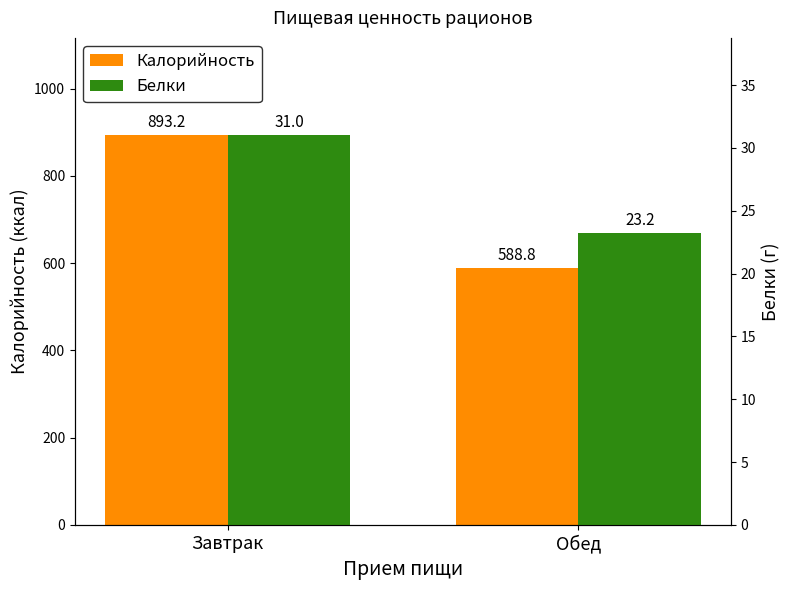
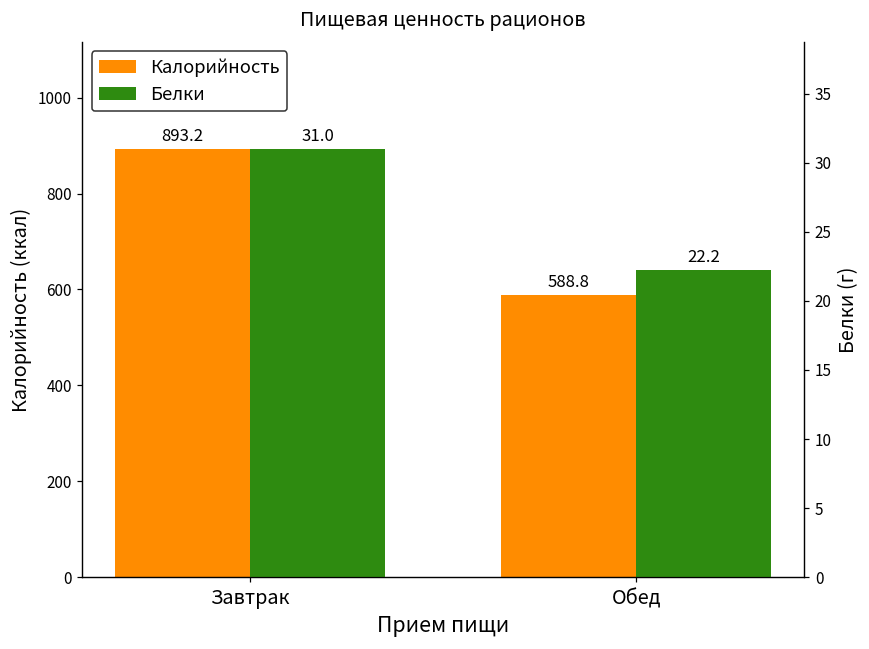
Белки, Обед: 23.2 -> 22.2
